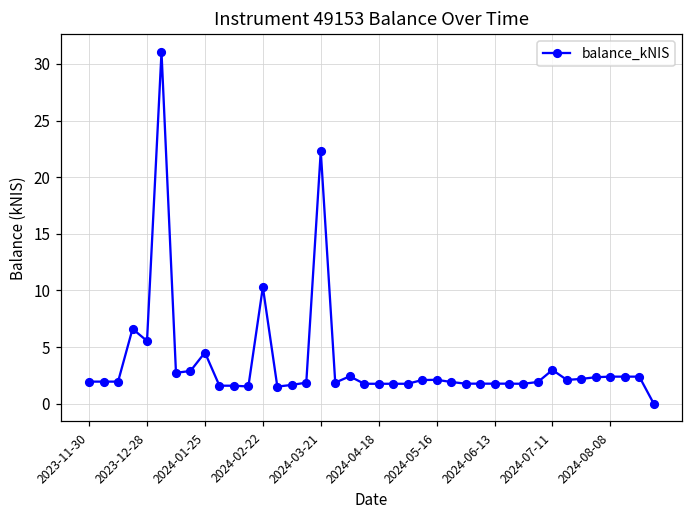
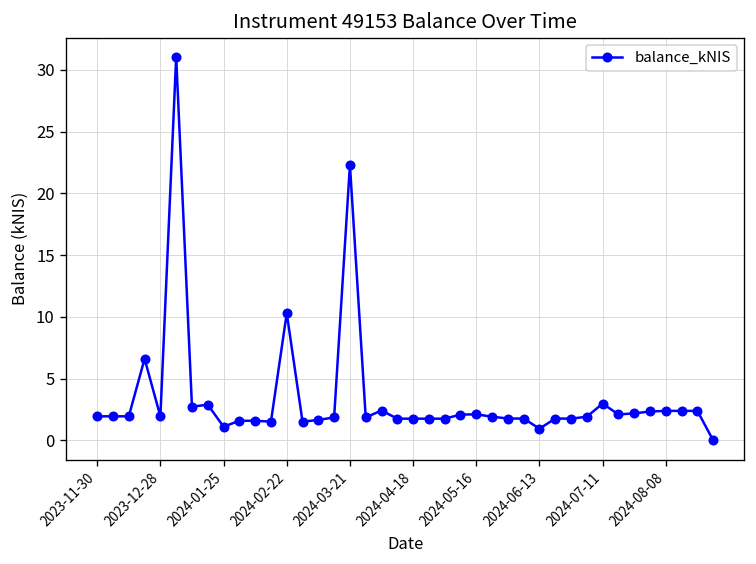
2023-12-28: 5.5 -> 1.9
2024-01-25: 4.5 -> 1.1
2024-06-13: 1.8 -> 1.0
